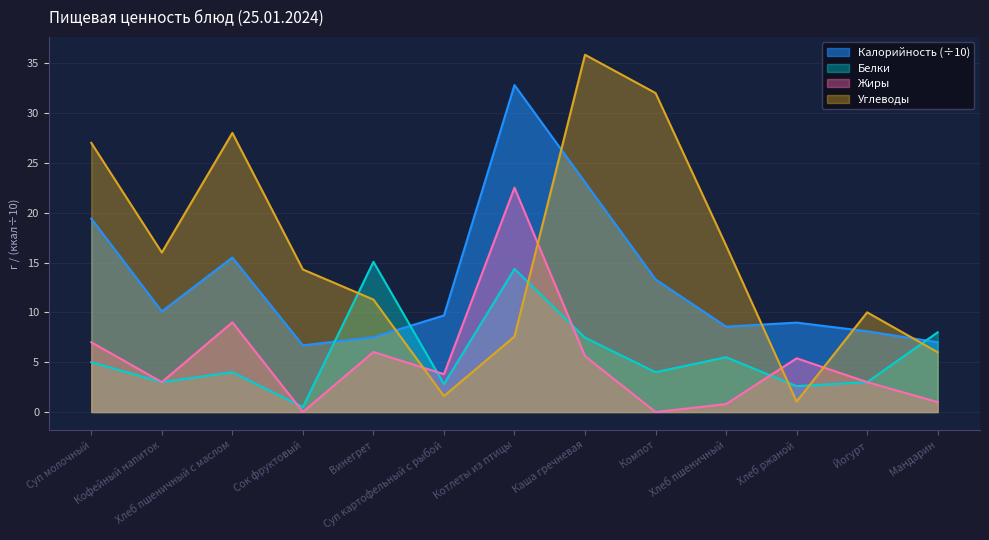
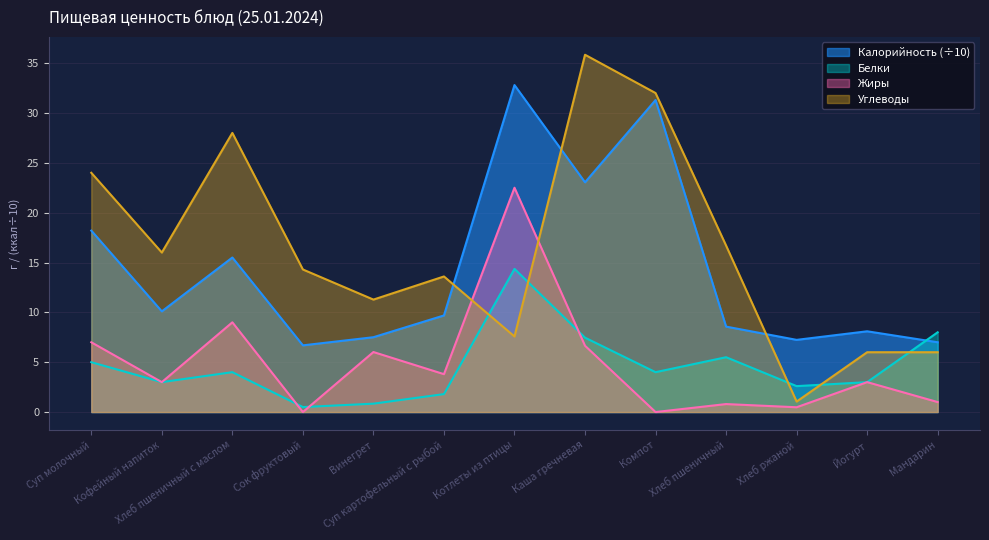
Калорийность (÷10), Суп молочный: 19 -> 18
Углеводы, Суп молочный: 27 -> 24
Белки, Винегрет: 15 -> 1
Белки, Суп картофельный с рыбой: 3 -> 2
Углеводы, Суп картофельный с рыбой: 2 -> 14
Жиры, Каша гречневая: 6 -> 7
Калорийность (÷10), Компот: 13 -> 31
Калорийность (÷10), Хлеб ржаной: 9 -> 7
Жиры, Хлеб ржаной: 5 -> 0
Углеводы, Йогурт: 10 -> 6
